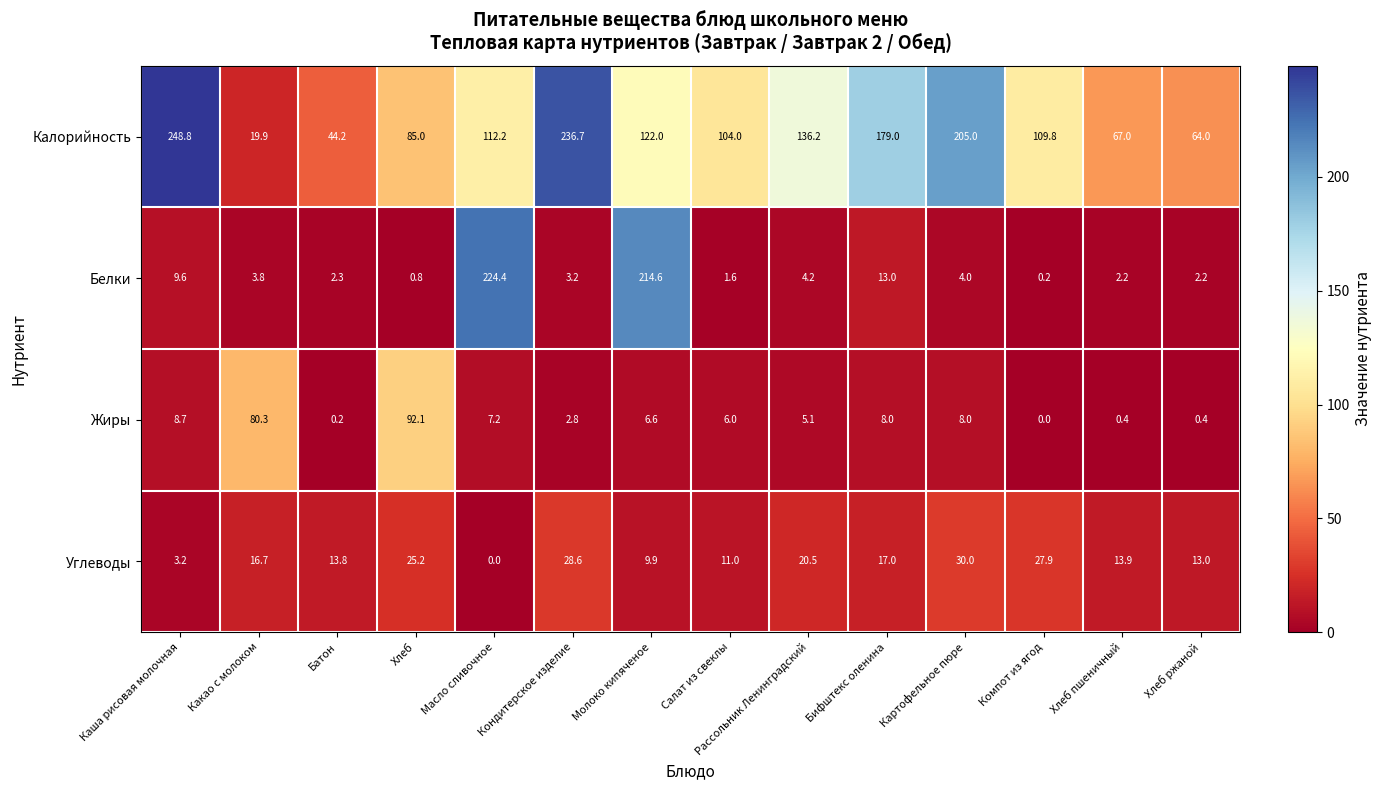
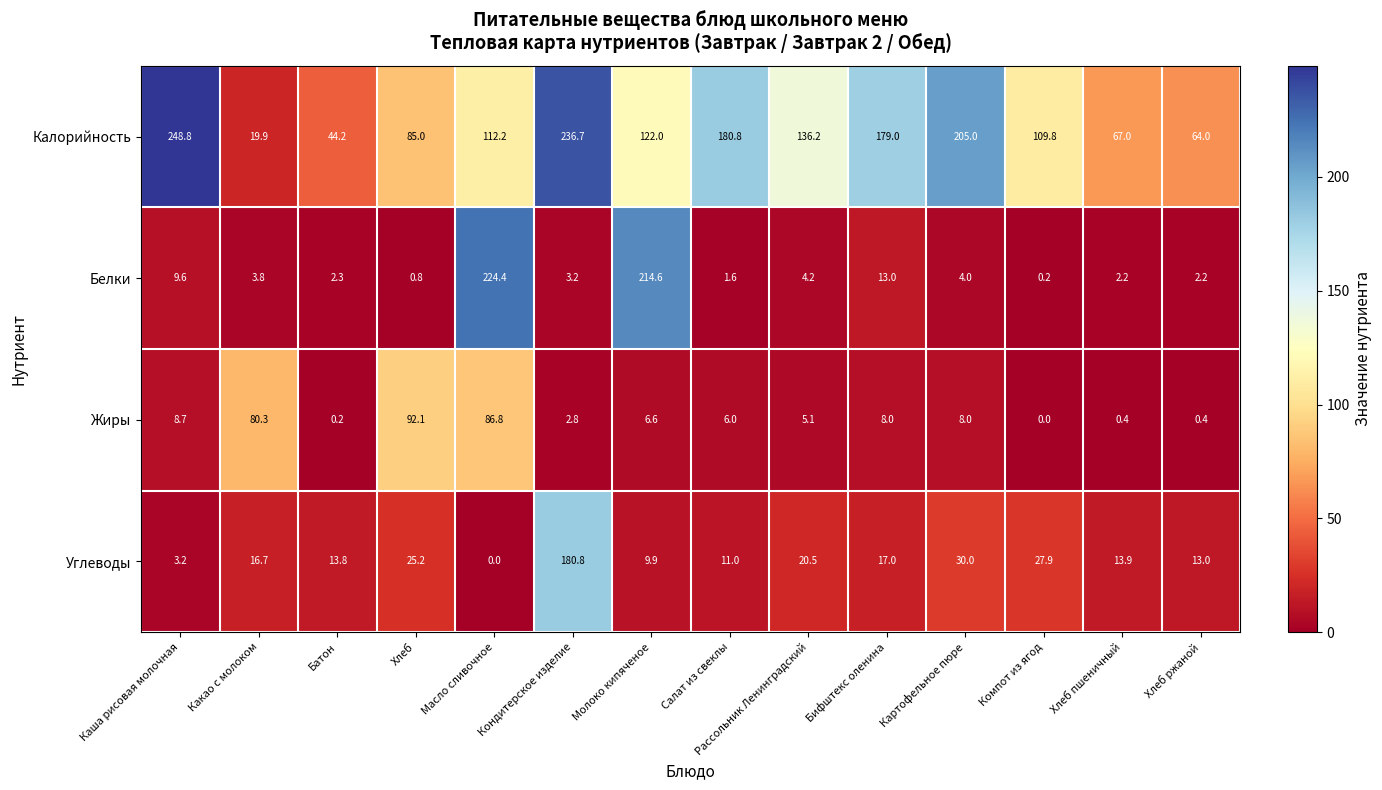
Калорийность, Салат из свеклы: 104.0 -> 180.8
Жиры, Масло сливочное: 7.2 -> 86.8
Углеводы, Кондитерское изделие: 28.6 -> 180.8
